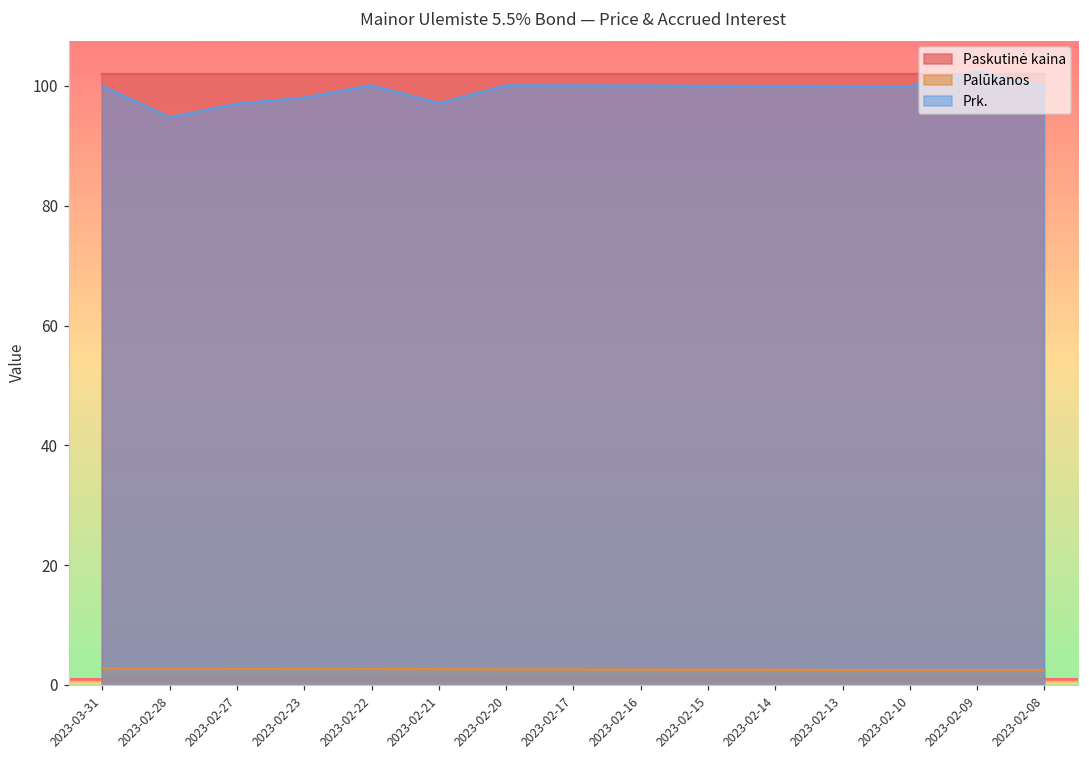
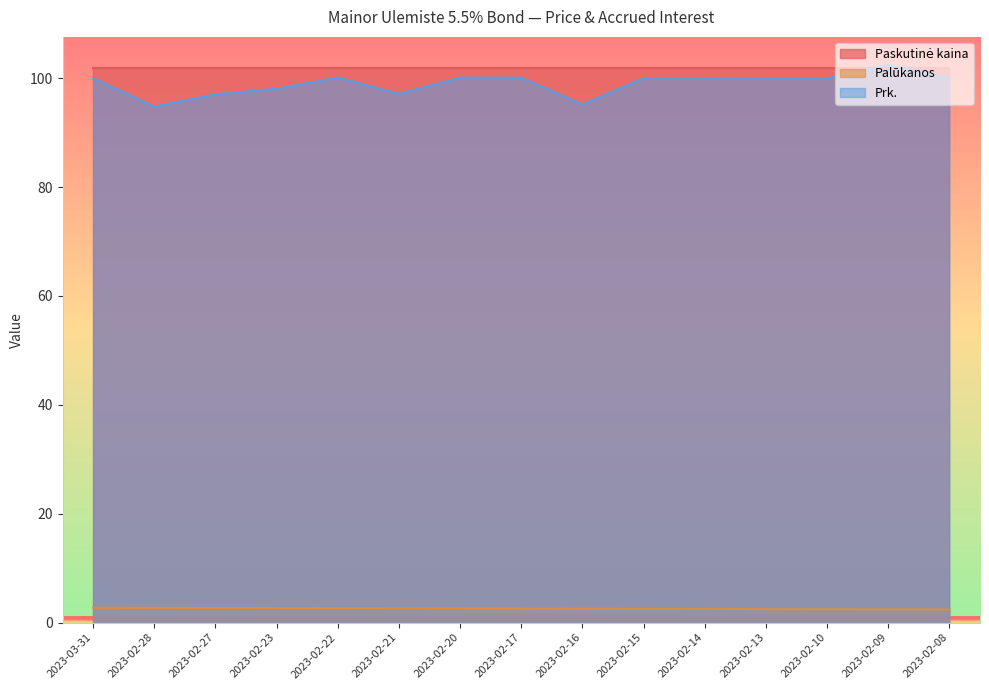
Prk., 2023-02-16: 100 -> 95
